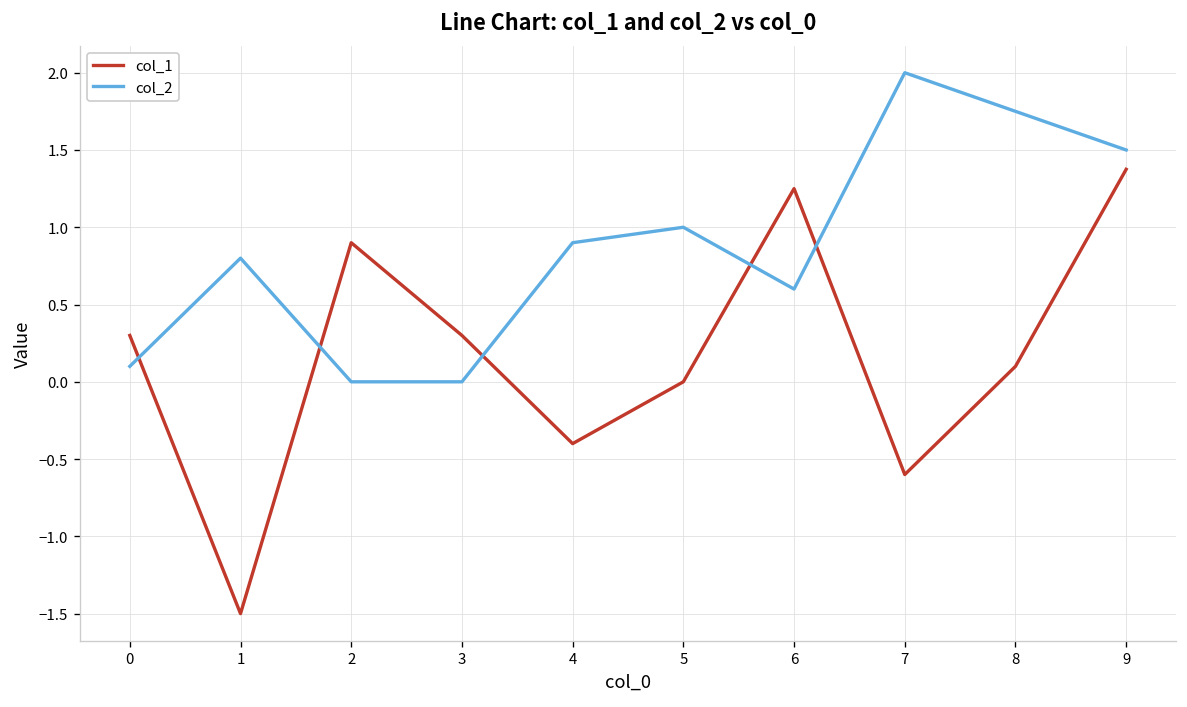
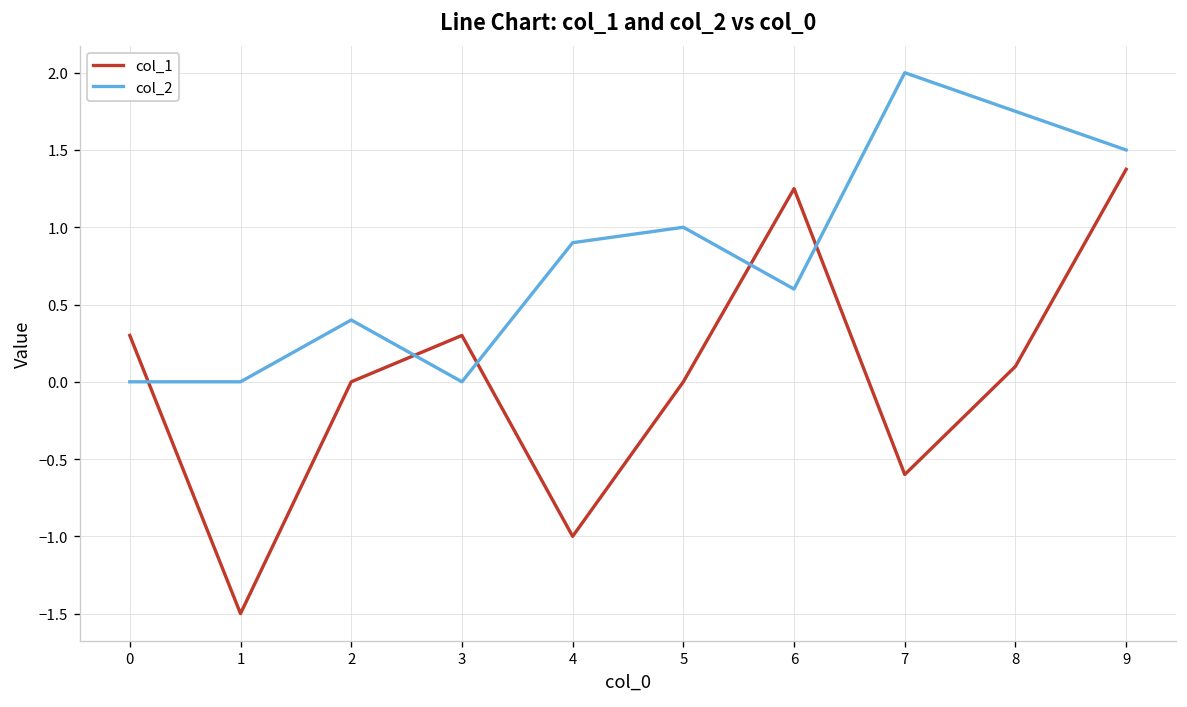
col_2, 0: 0.1 -> 0.0
col_2, 1: 0.8 -> 0.0
col_1, 2: 0.9 -> 0.0
col_2, 2: 0.0 -> 0.4
col_1, 4: -0.4 -> -1.0
